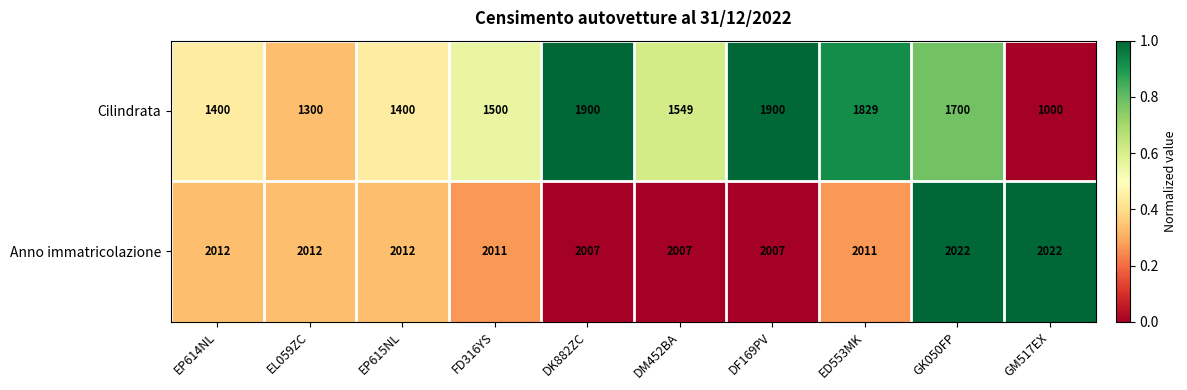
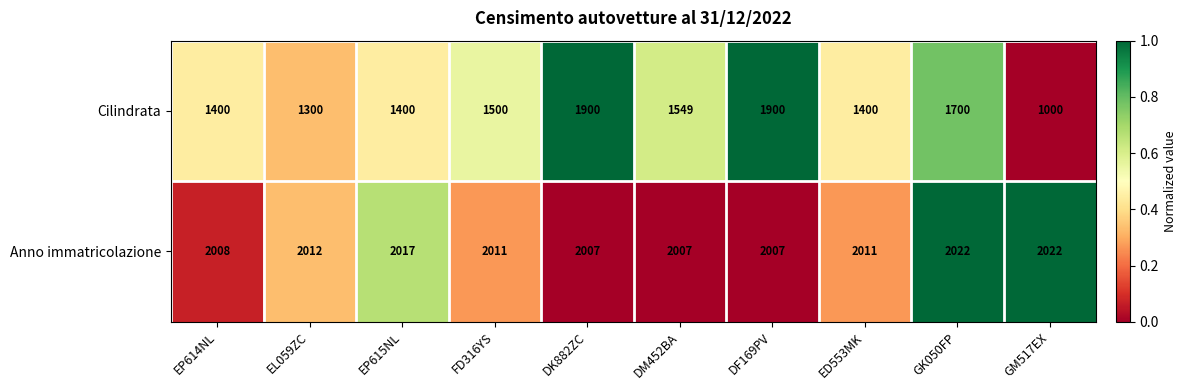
Cilindrata, ED553MK: 1829 -> 1400
Anno immatricolazione, EP614NL: 2012 -> 2008
Anno immatricolazione, EP615NL: 2012 -> 2017
